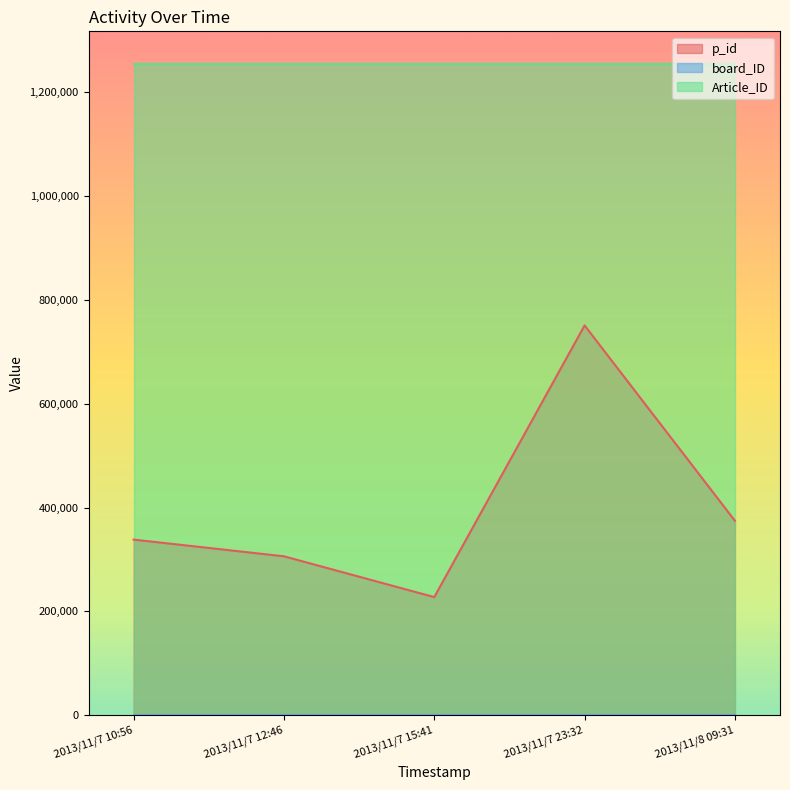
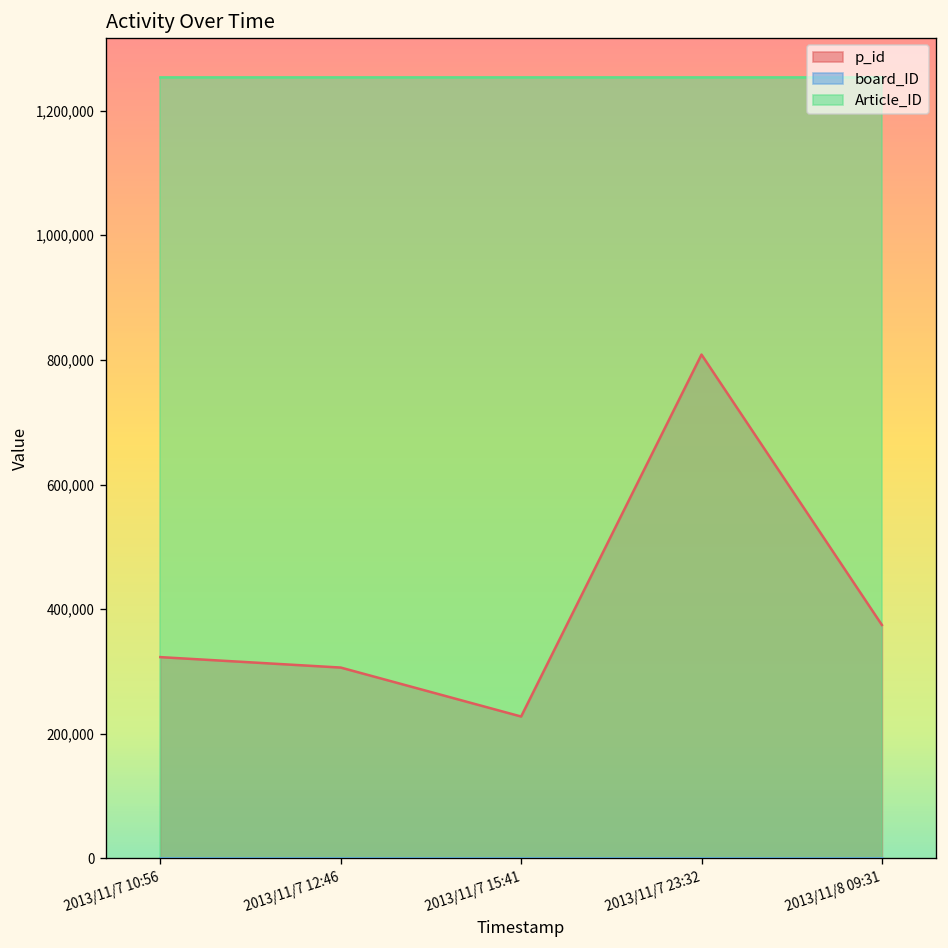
p_id, 2013/11/7 10:56: 340,000 -> 320,000
p_id, 2013/11/7 23:32: 750,000 -> 810,000
